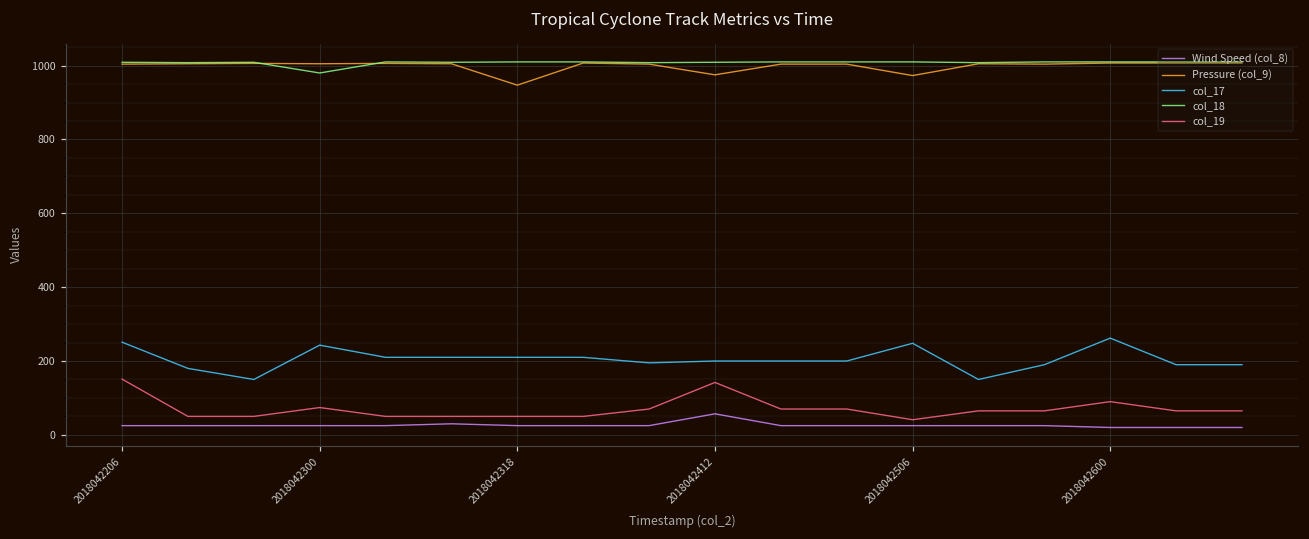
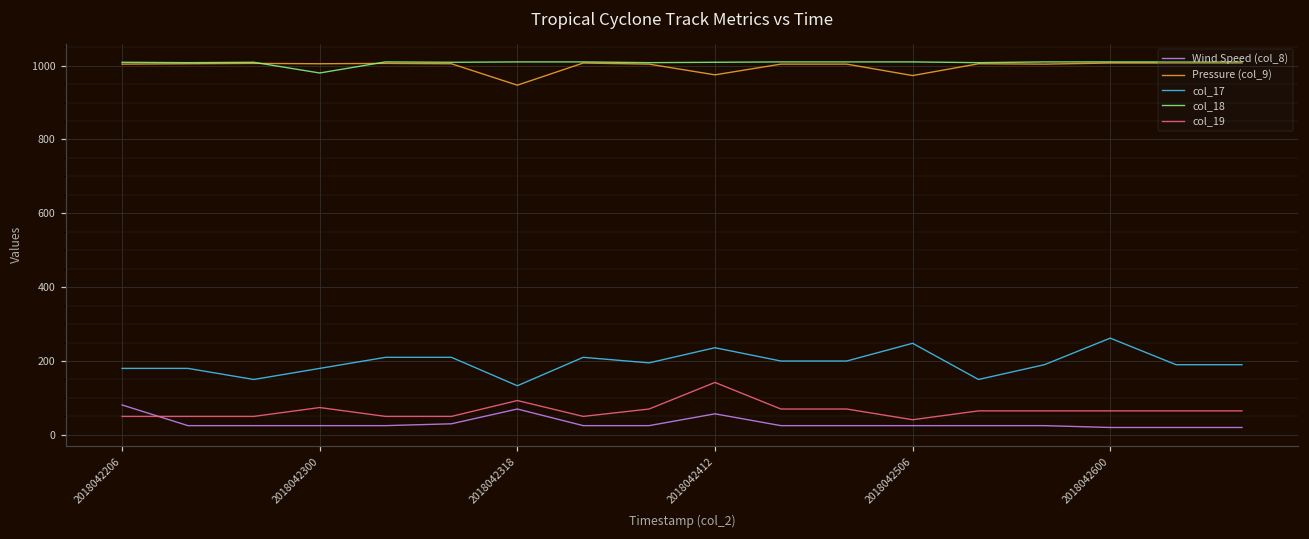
Wind Speed (col_8), 2018042206: 30 -> 80
col_17, 2018042206: 250 -> 180
col_19, 2018042206: 150 -> 50
col_17, 2018042300: 240 -> 180
Wind Speed (col_8), 2018042318: 30 -> 70
col_17, 2018042318: 210 -> 130
col_19, 2018042318: 50 -> 90
col_17, 2018042412: 200 -> 240
col_19, 2018042600: 90 -> 70
